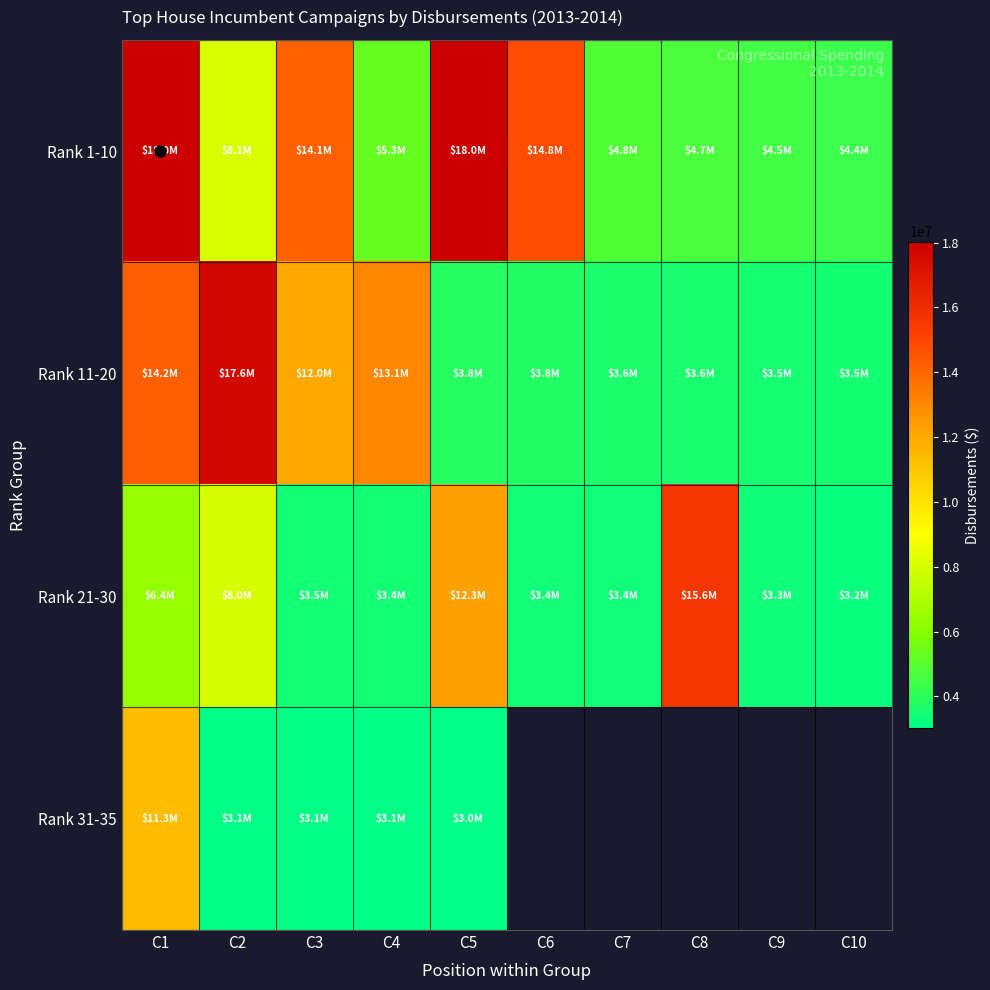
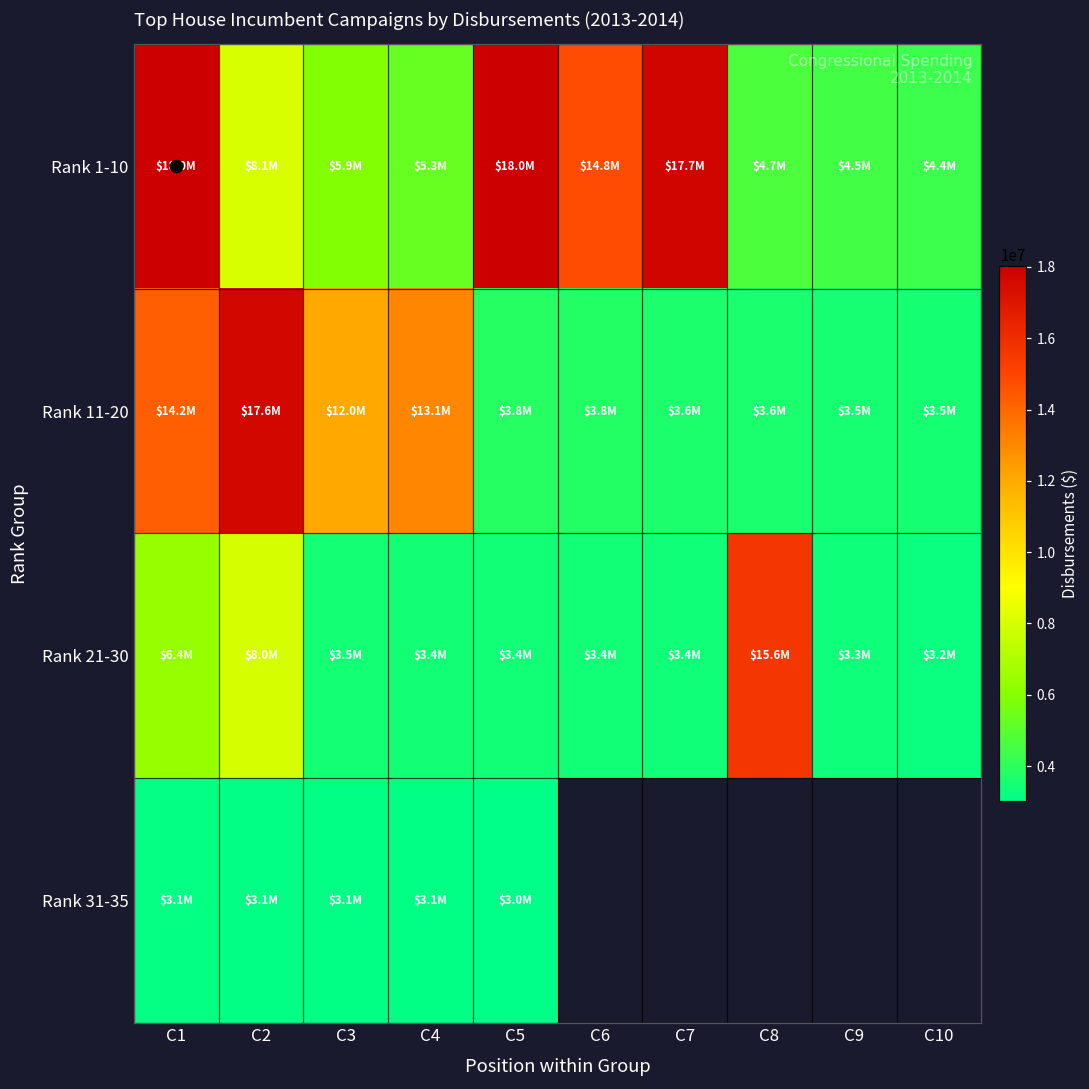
Rank 1-10, C3: $14.1M -> $5.9M
Rank 1-10, C7: $4.8M -> $17.7M
Rank 21-30, C5: $12.3M -> $3.4M
Rank 31-35, C1: $11.3M -> $3.1M
